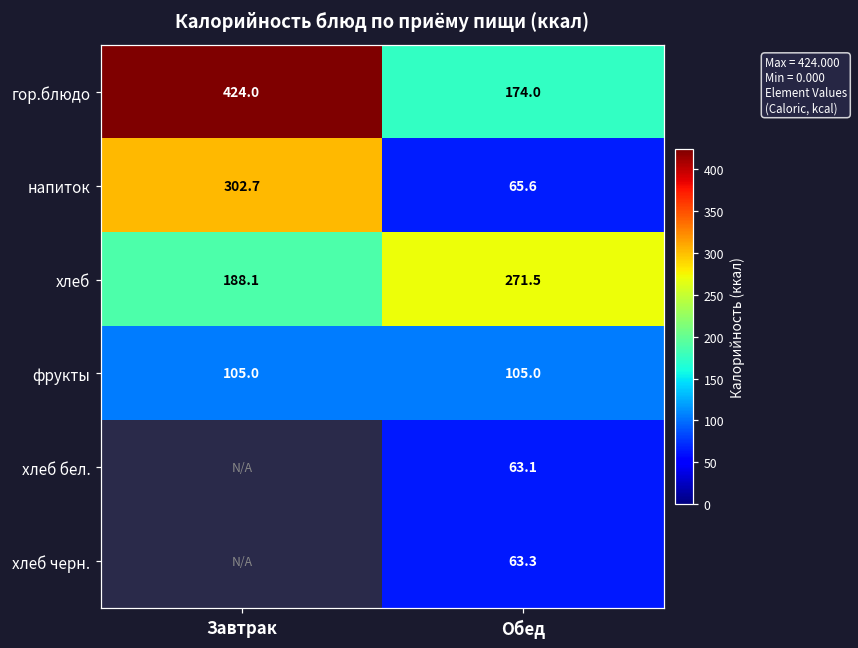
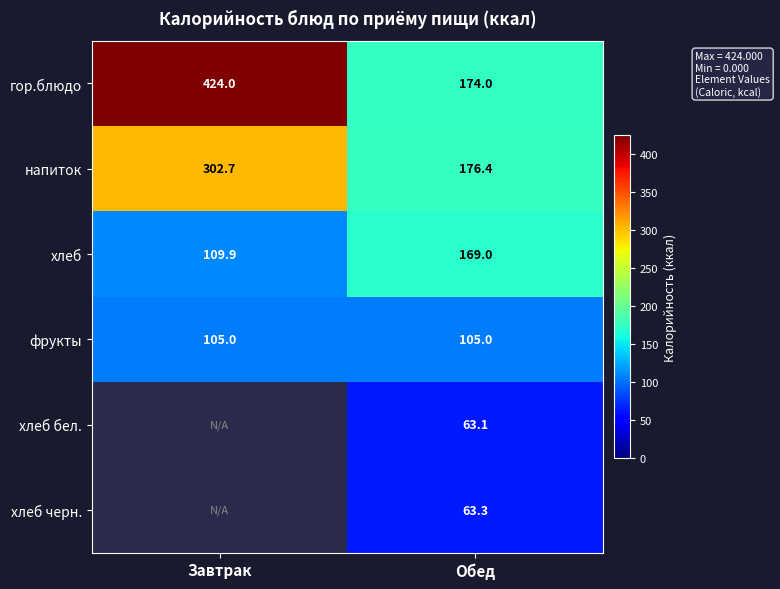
напиток, Обед: 65.6 -> 176.4
хлеб, Завтрак: 188.1 -> 109.9
хлеб, Обед: 271.5 -> 169.0
